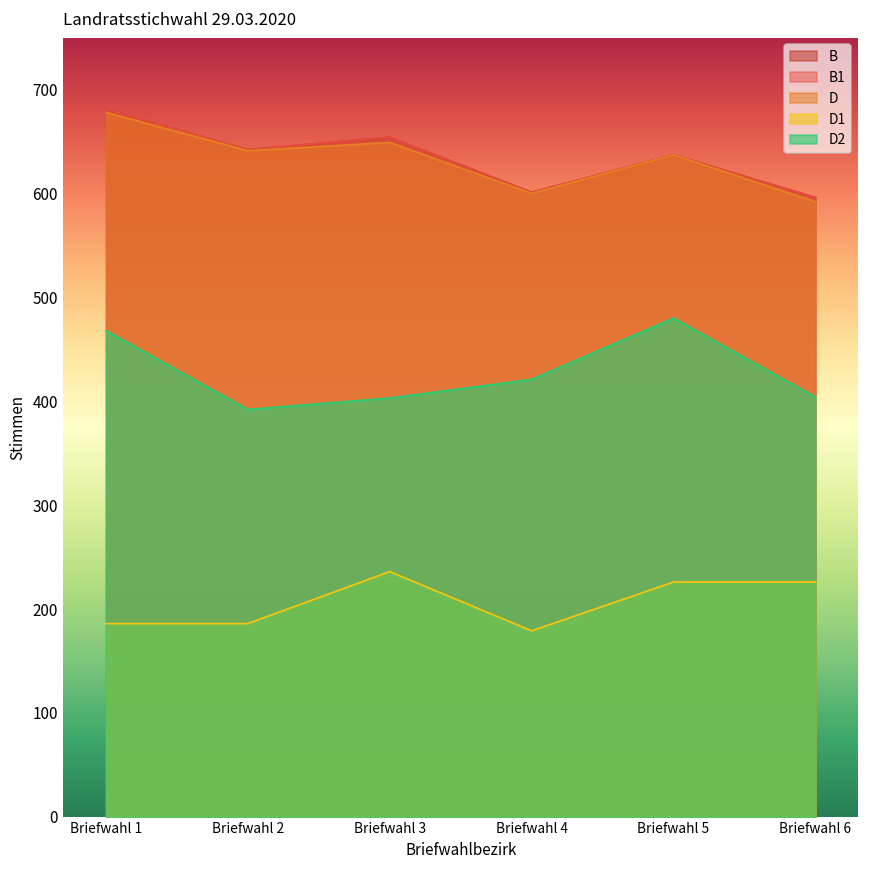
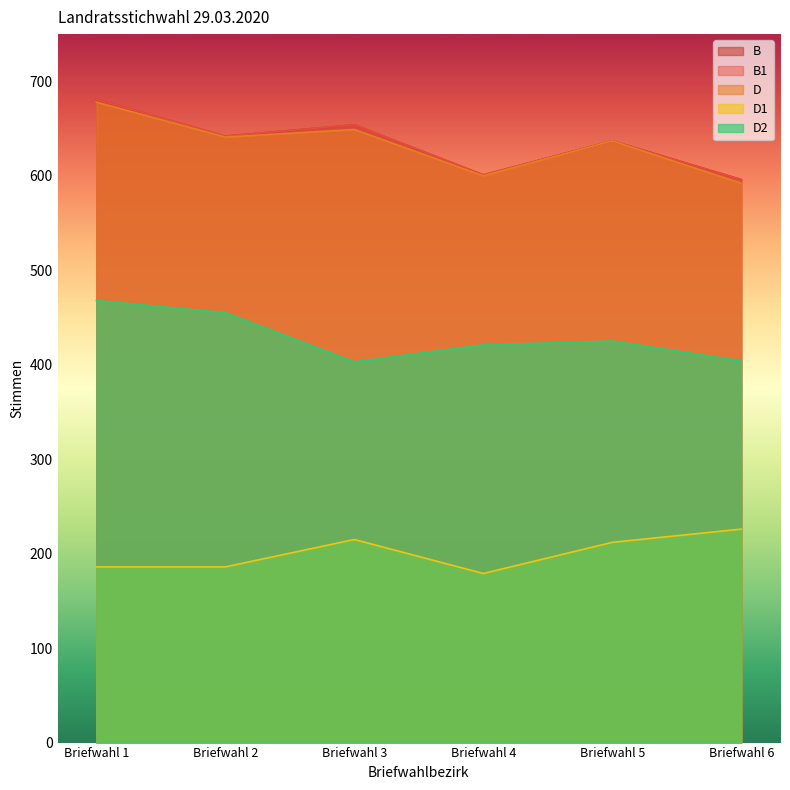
D2, Briefwahl 2: 390 -> 460
D1, Briefwahl 3: 240 -> 220
D1, Briefwahl 5: 230 -> 210
D2, Briefwahl 5: 480 -> 430
